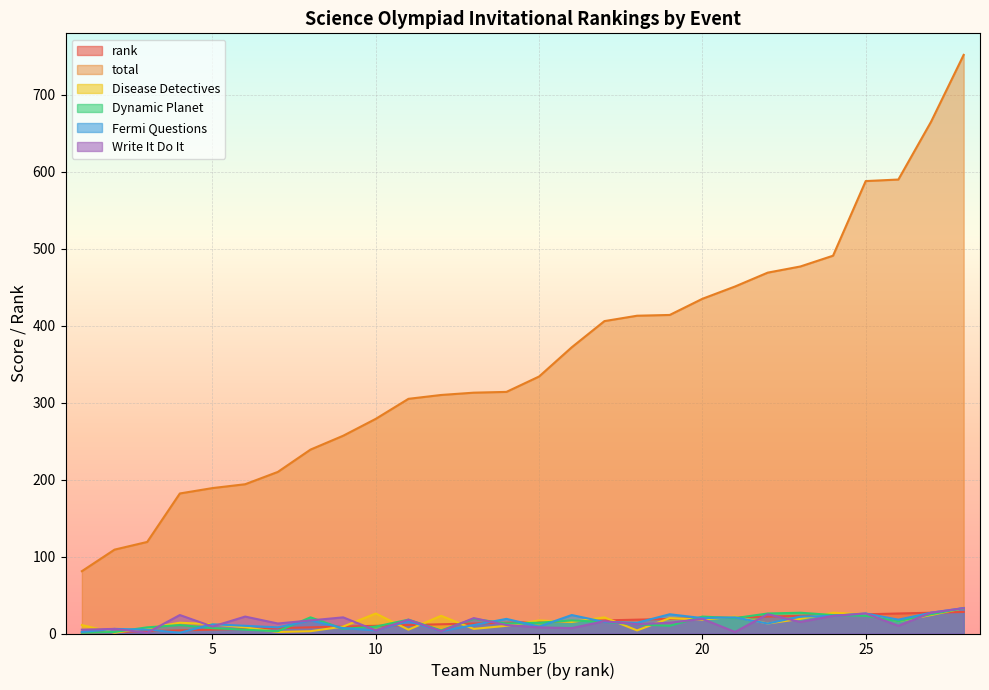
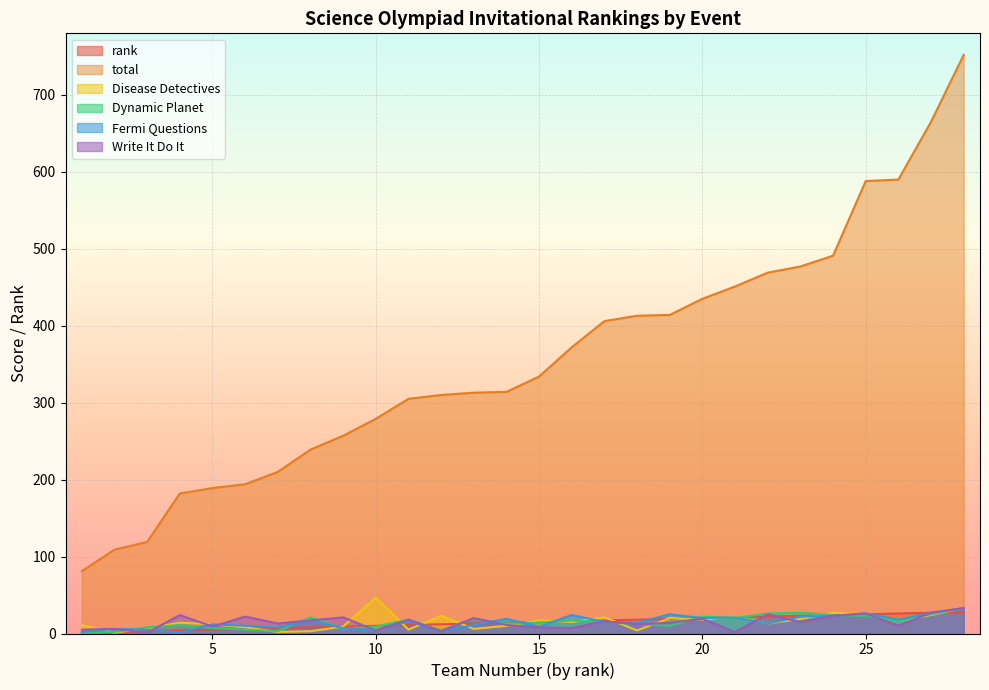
Disease Detectives, 10: 30 -> 50
